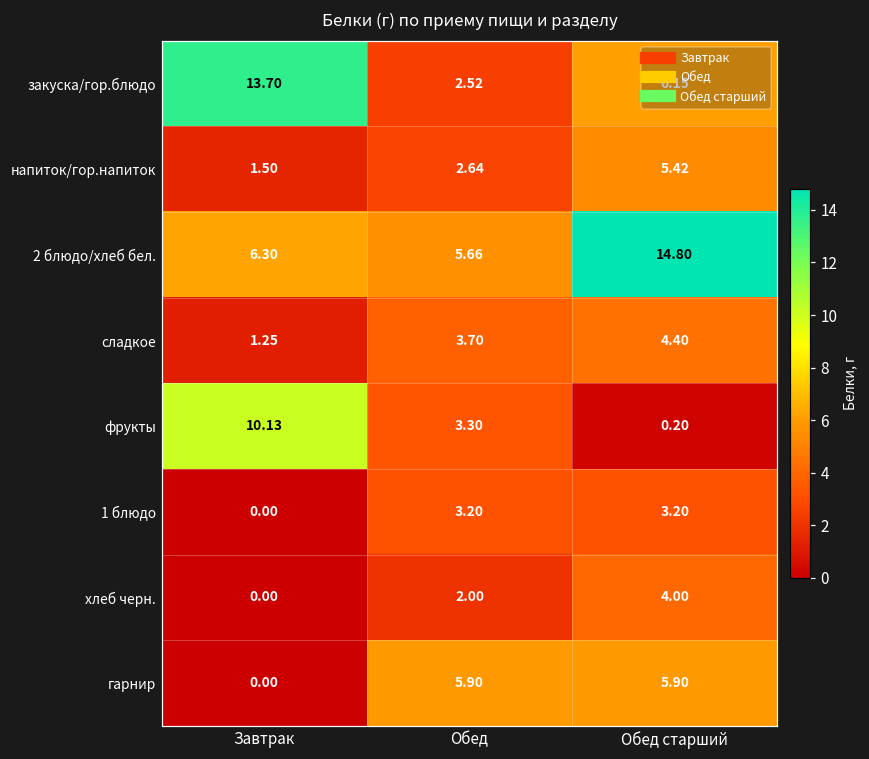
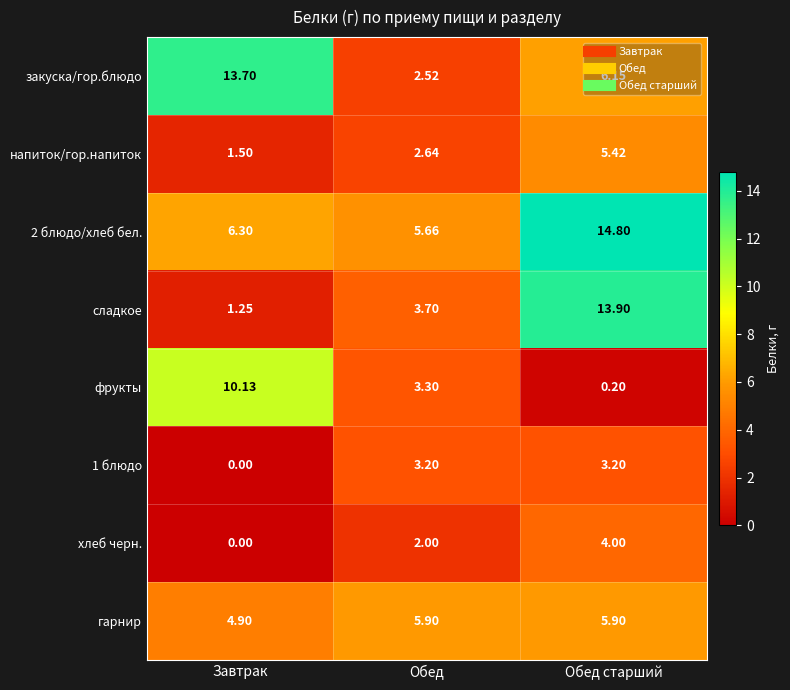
сладкое, Обед старший: 4.40 -> 13.90
гарнир, Завтрак: 0.00 -> 4.90
